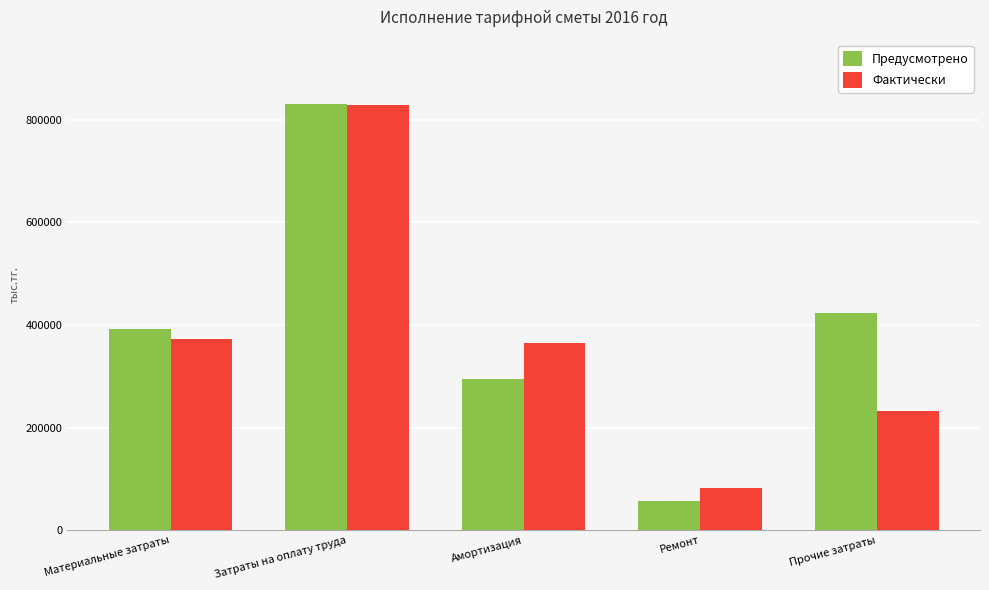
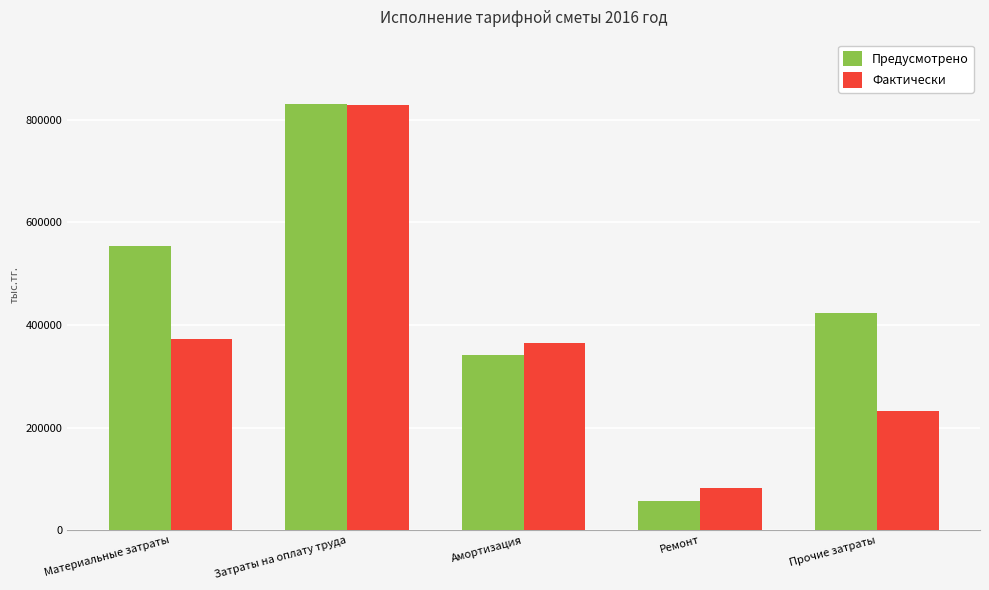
Предусмотрено, Материальные затраты: 390000 -> 550000
Предусмотрено, Амортизация: 290000 -> 340000
